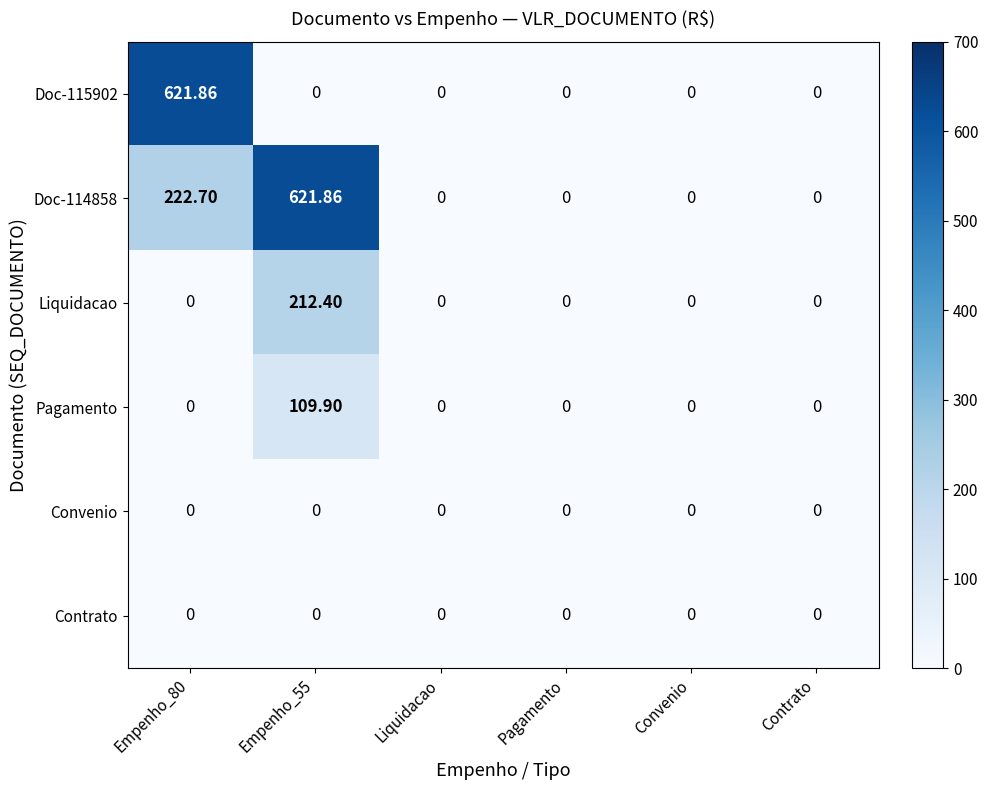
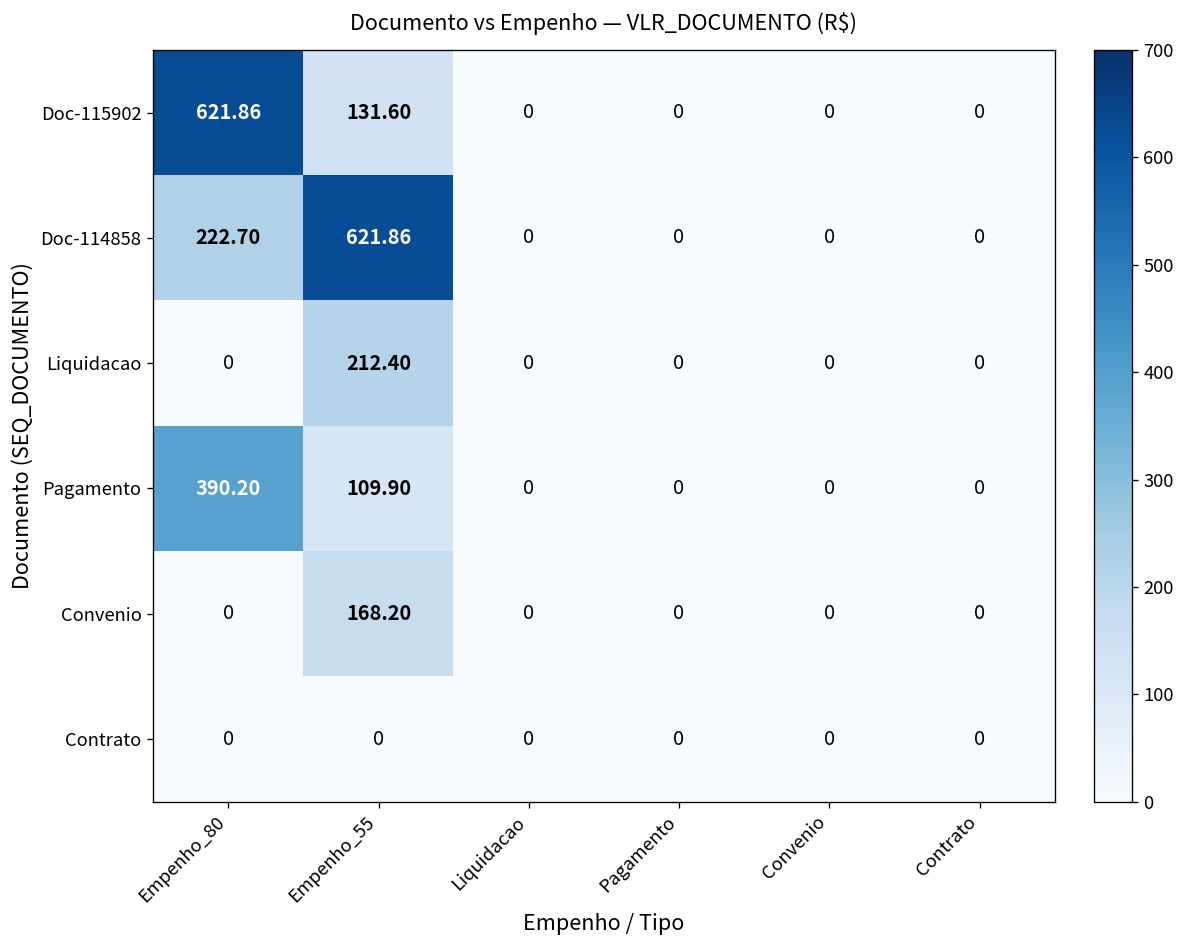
Doc-115902, Empenho_55: 0 -> 131.60
Pagamento, Empenho_80: 0 -> 390.20
Convenio, Empenho_55: 0 -> 168.20
